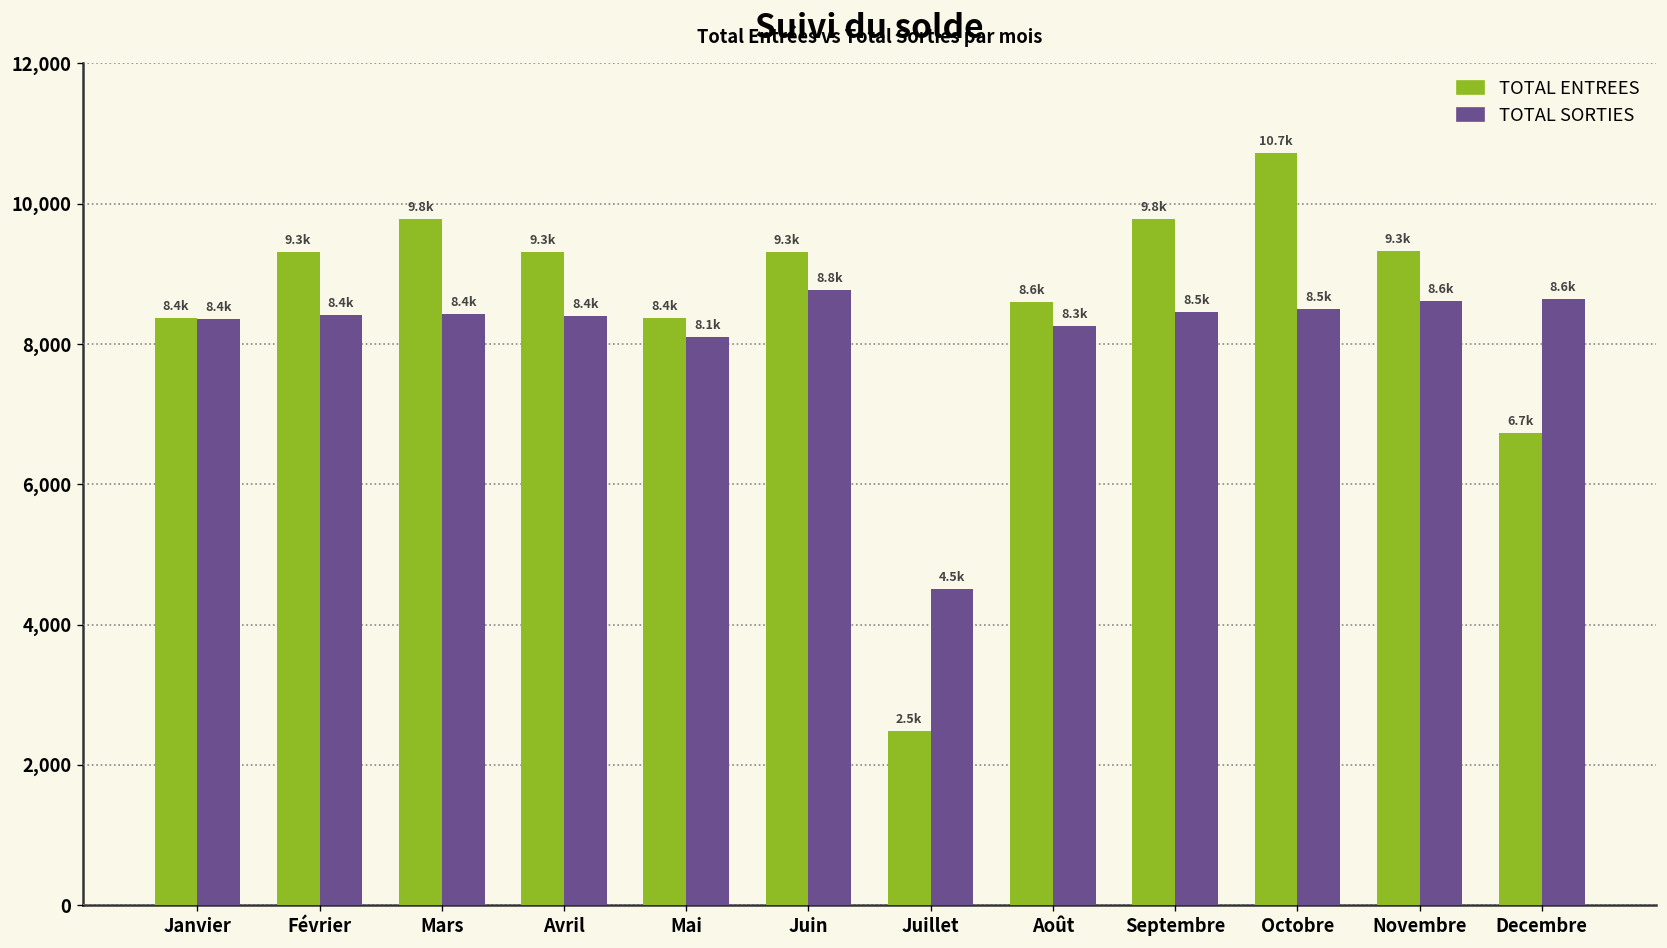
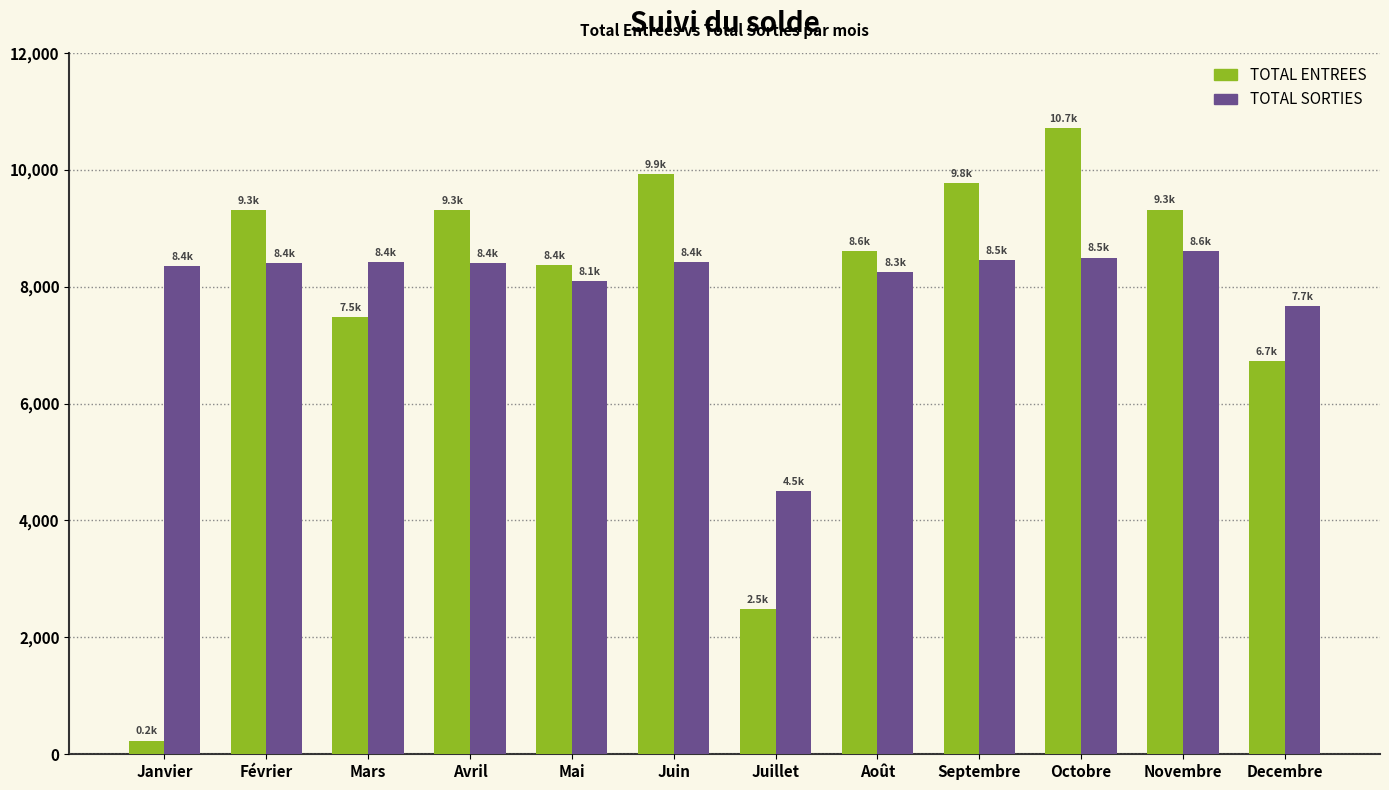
TOTAL ENTREES, Janvier: 8.4k -> 0.2k
TOTAL ENTREES, Mars: 9.8k -> 7.5k
TOTAL ENTREES, Juin: 9.3k -> 9.9k
TOTAL SORTIES, Juin: 8.8k -> 8.4k
TOTAL SORTIES, Decembre: 8.6k -> 7.7k
